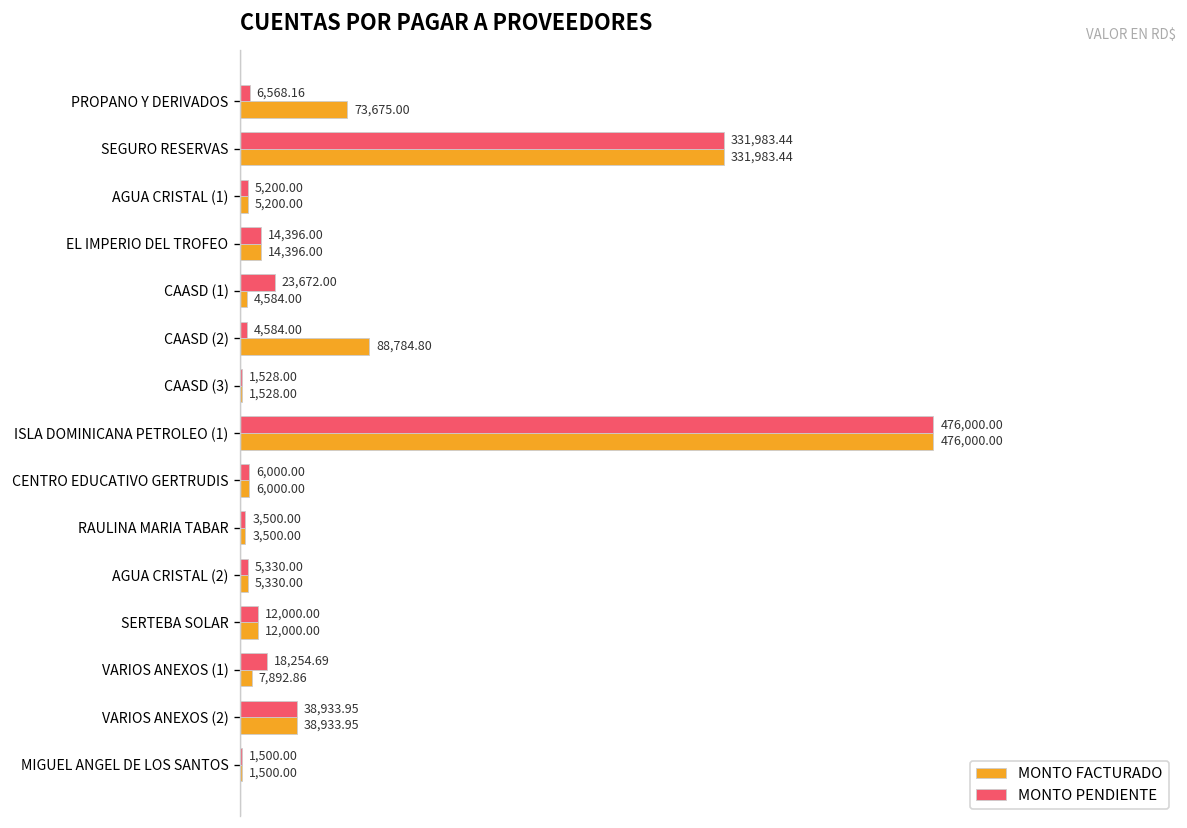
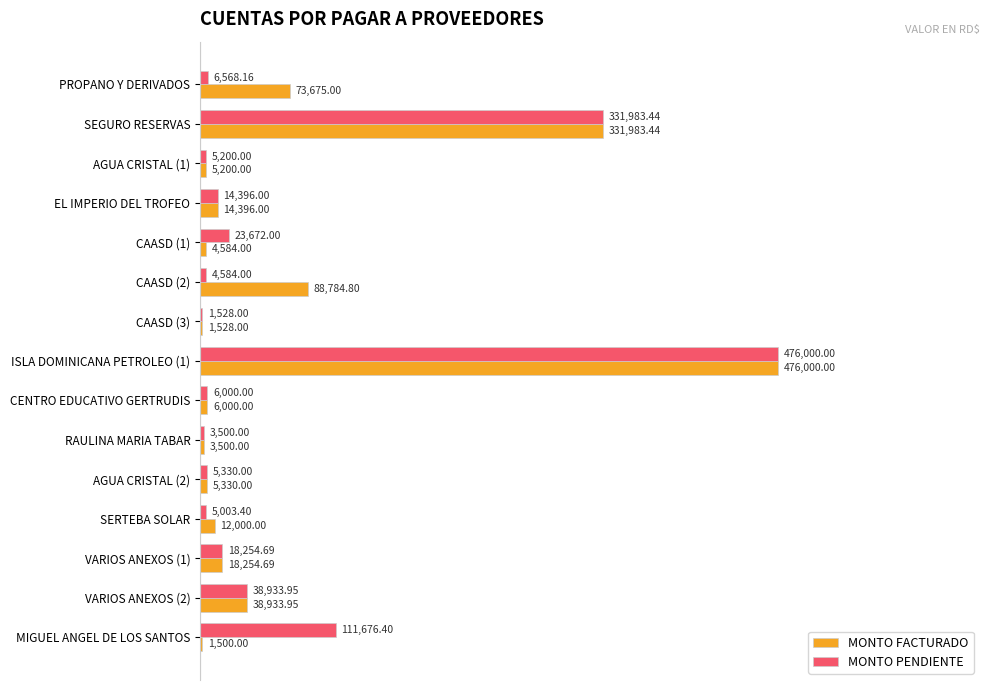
MONTO PENDIENTE, SERTEBA SOLAR: 12,000.00 -> 5,003.40
MONTO FACTURADO, VARIOS ANEXOS (1): 7,892.86 -> 18,254.69
MONTO PENDIENTE, MIGUEL ANGEL DE LOS SANTOS: 1,500.00 -> 111,676.40
